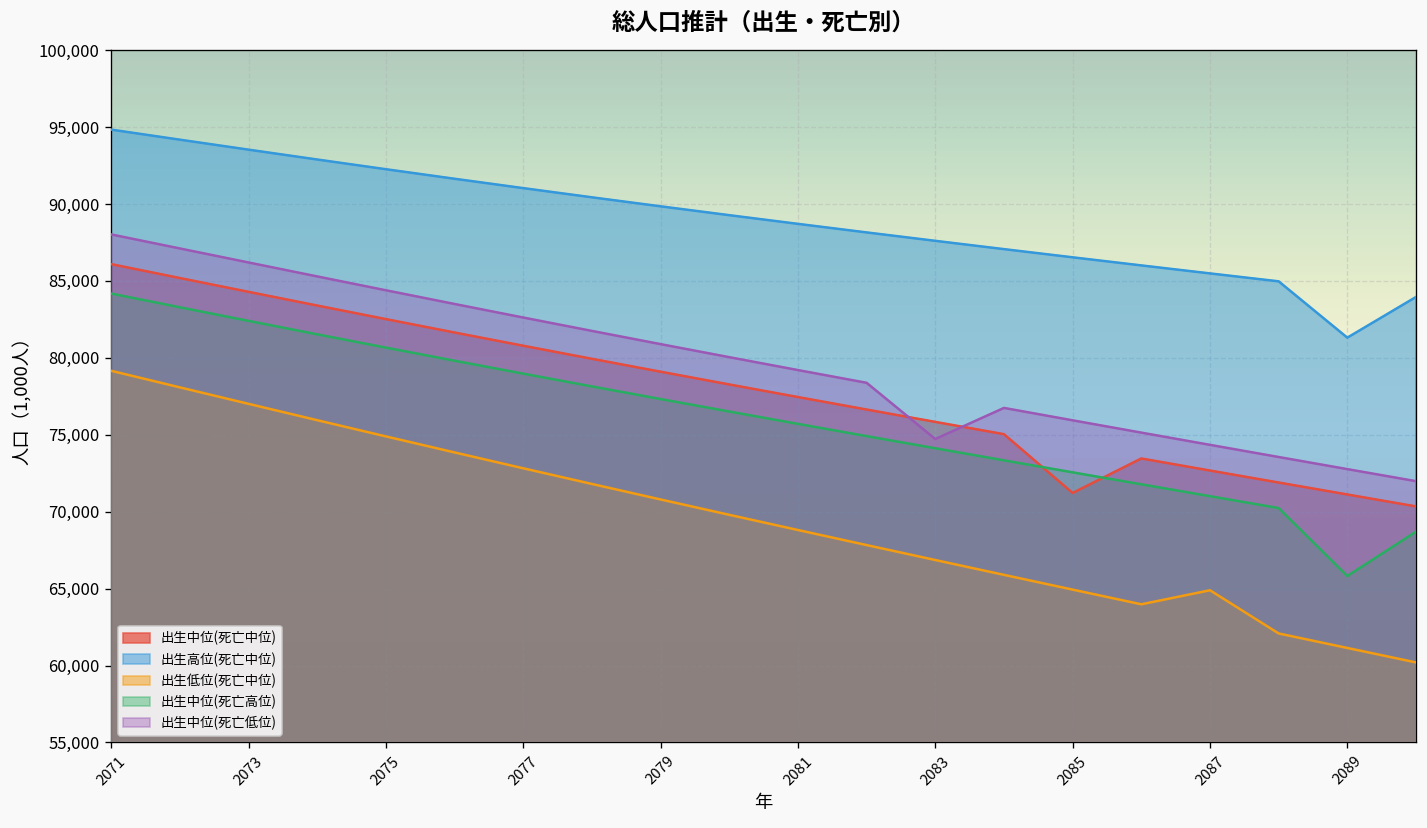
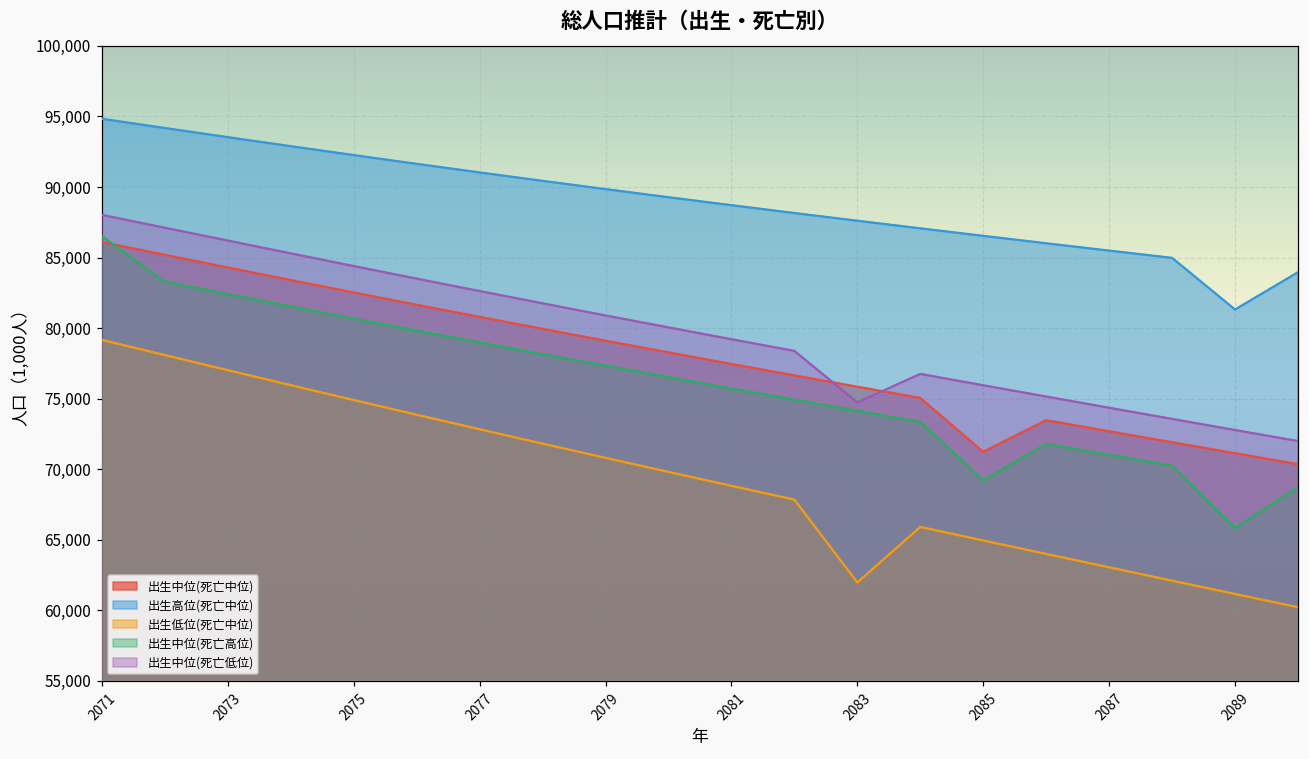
出生中位(死亡高位), 2071: 84,200 -> 86,500
出生低位(死亡中位), 2083: 66,900 -> 62,000
出生中位(死亡高位), 2085: 72,600 -> 69,200
出生低位(死亡中位), 2087: 64,900 -> 63,000
